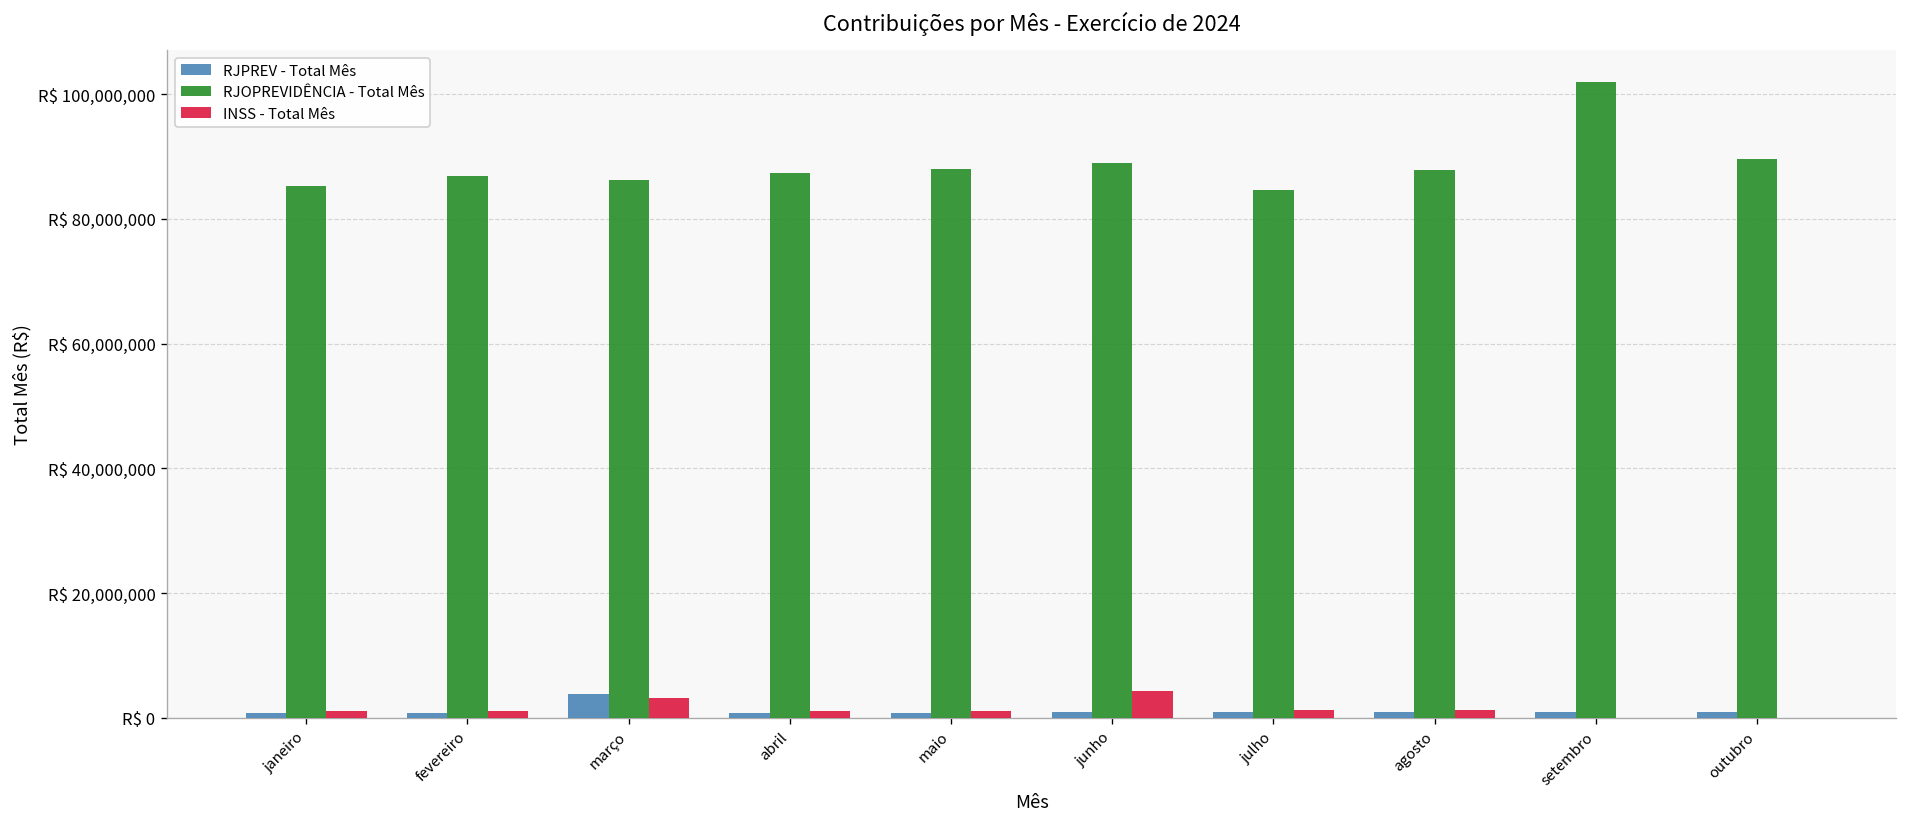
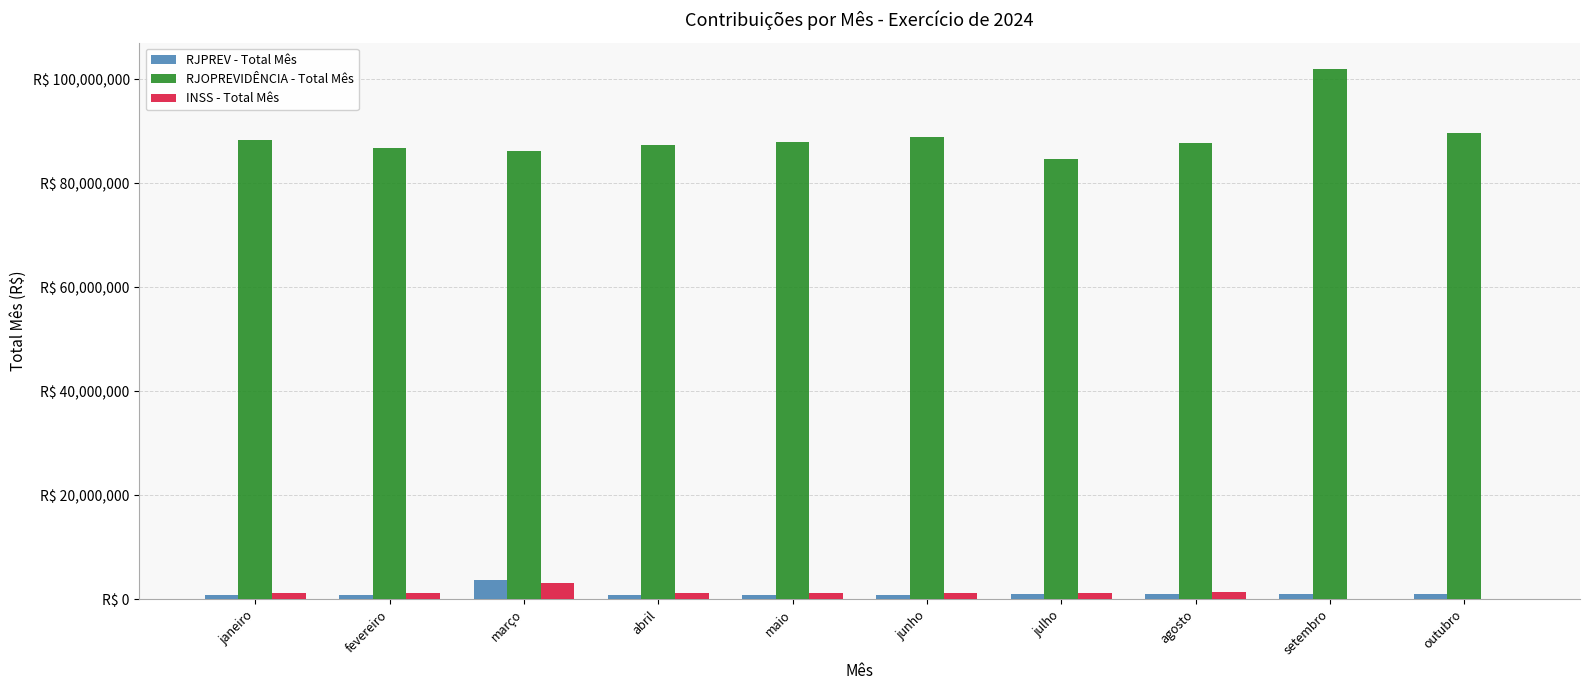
RJOPREVIDÊNCIA - Total Mês, janeiro: R$ 85,000,000 -> R$ 88,000,000
INSS - Total Mês, junho: R$ 4,000,000 -> R$ 1,000,000
